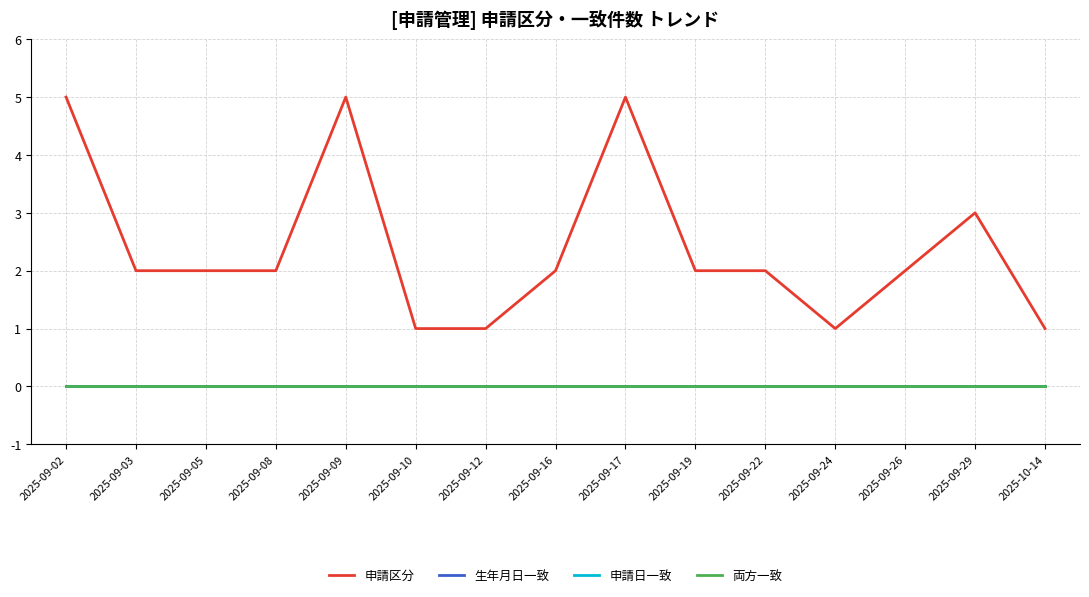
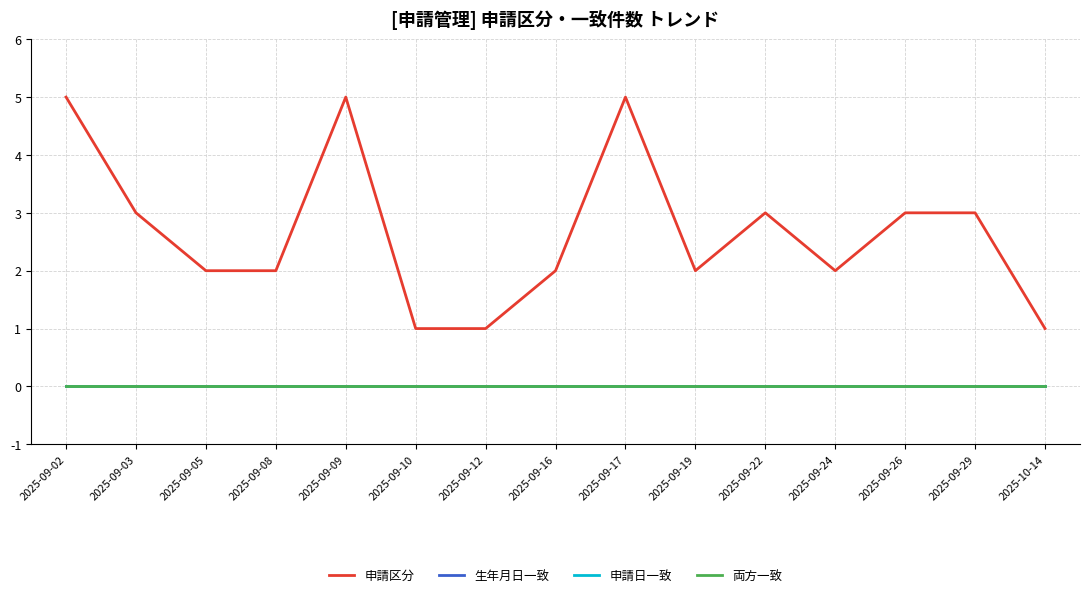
申請区分, 2025-09-03: 2 -> 3
申請区分, 2025-09-22: 2 -> 3
申請区分, 2025-09-24: 1 -> 2
申請区分, 2025-09-26: 2 -> 3
